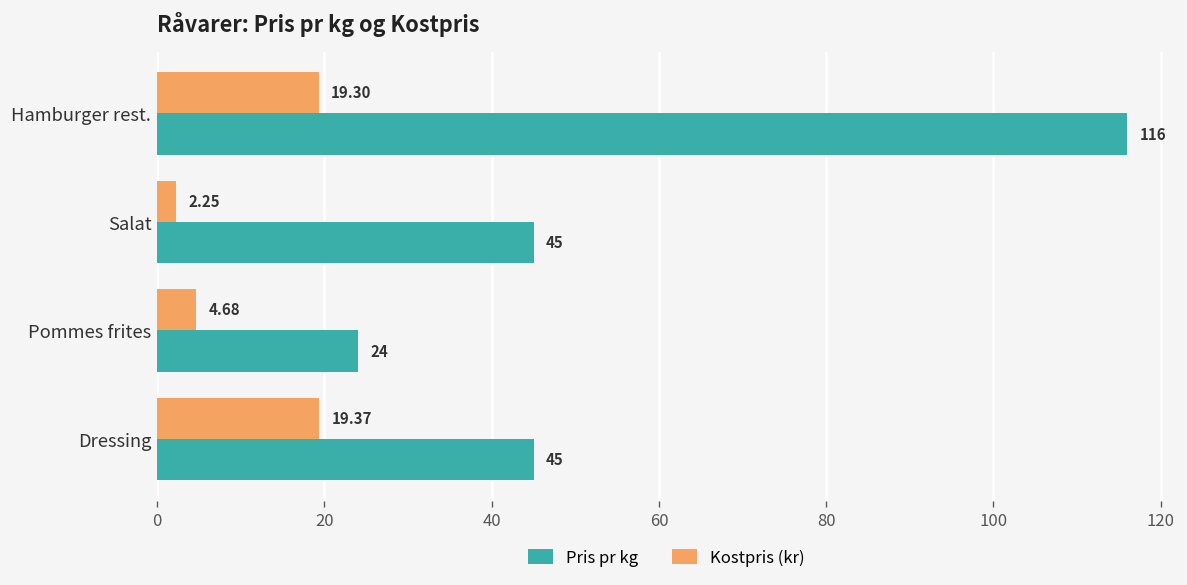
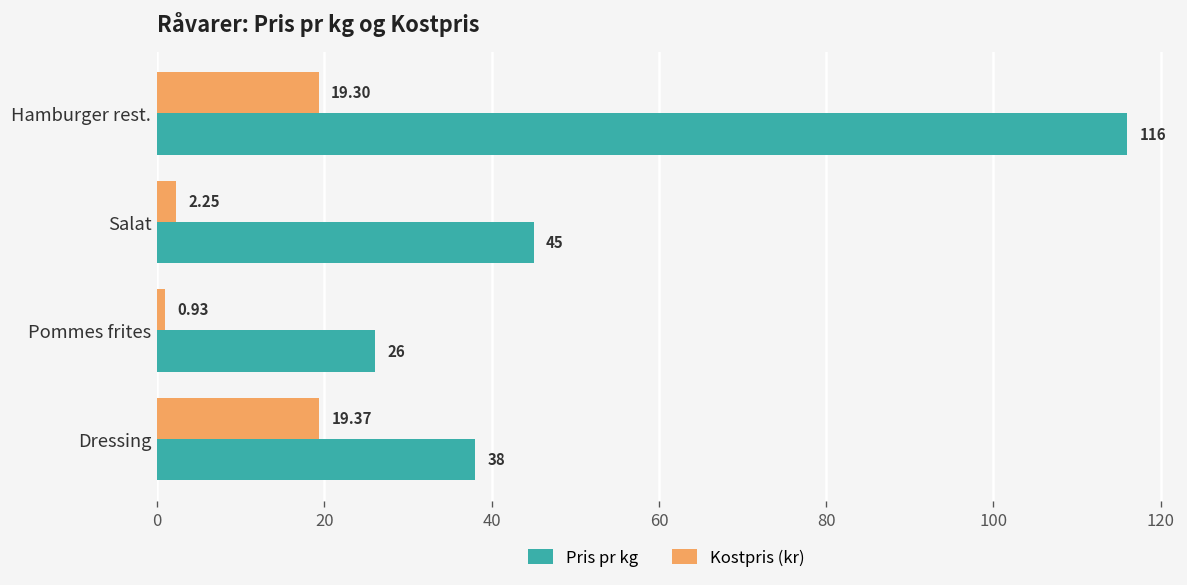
Kostpris (kr), Pommes frites: 4.68 -> 0.93
Pris pr kg, Pommes frites: 24 -> 26
Pris pr kg, Dressing: 45 -> 38
